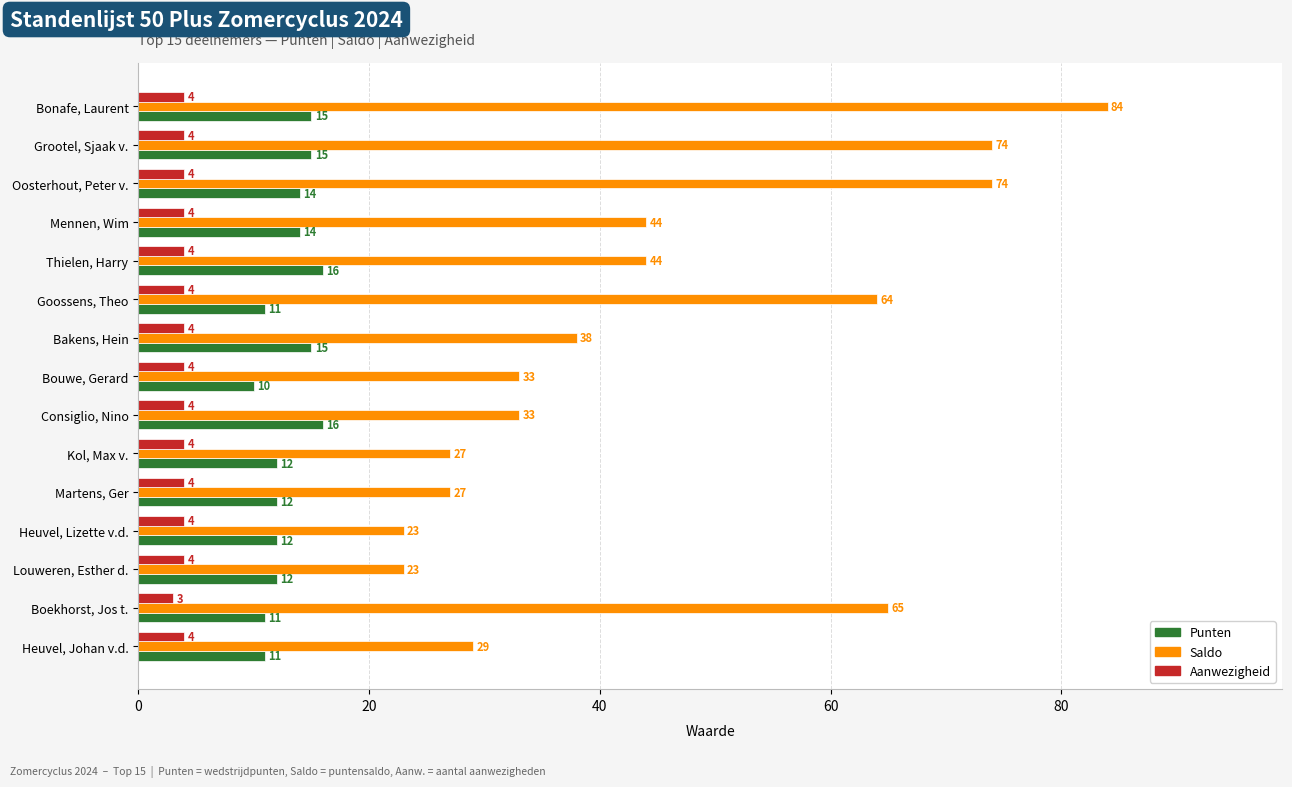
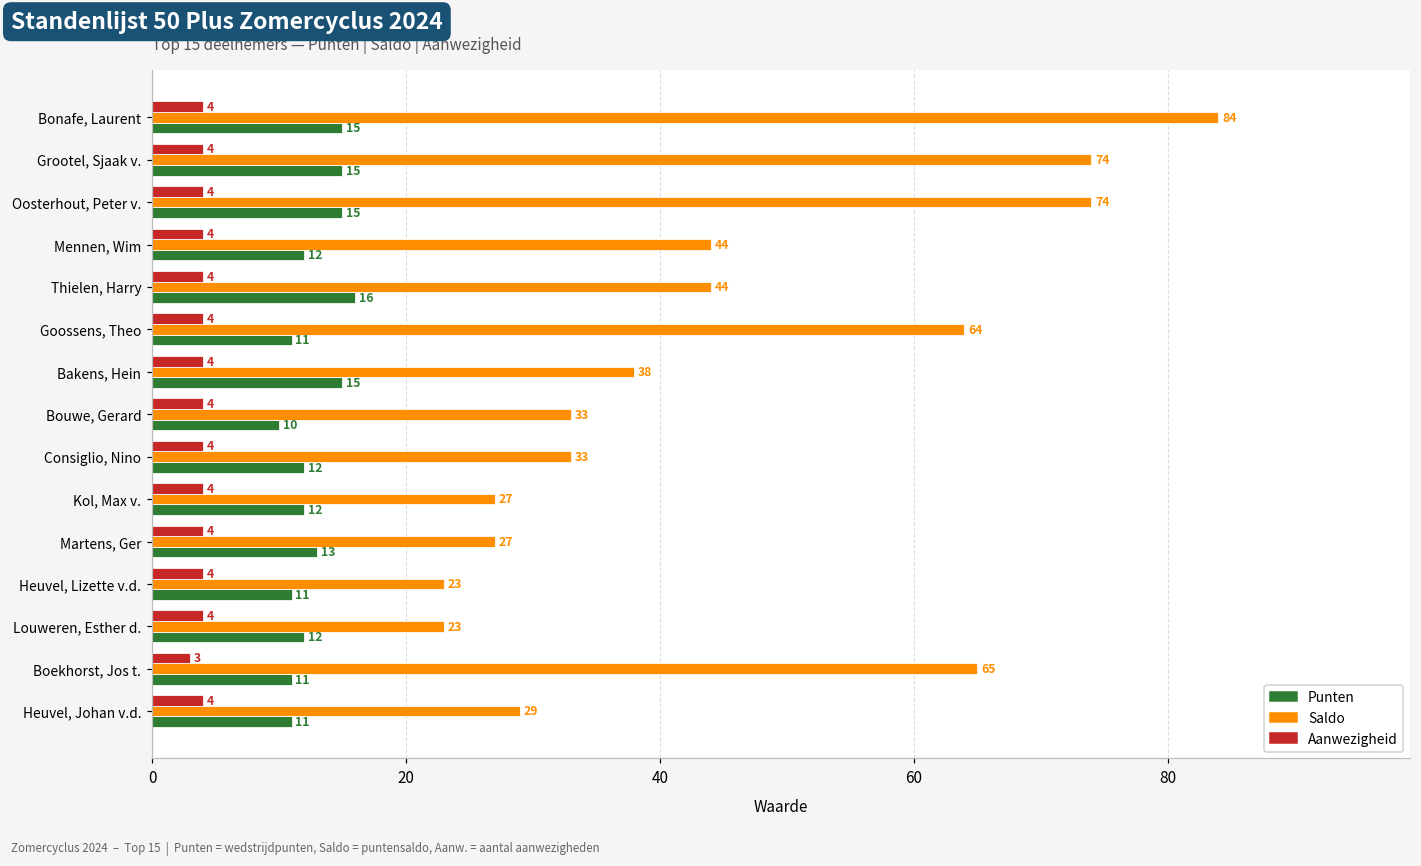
Punten, Oosterhout, Peter v.: 14 -> 15
Punten, Mennen, Wim: 14 -> 12
Punten, Consiglio, Nino: 16 -> 12
Punten, Martens, Ger: 12 -> 13
Punten, Heuvel, Lizette v.d.: 12 -> 11
